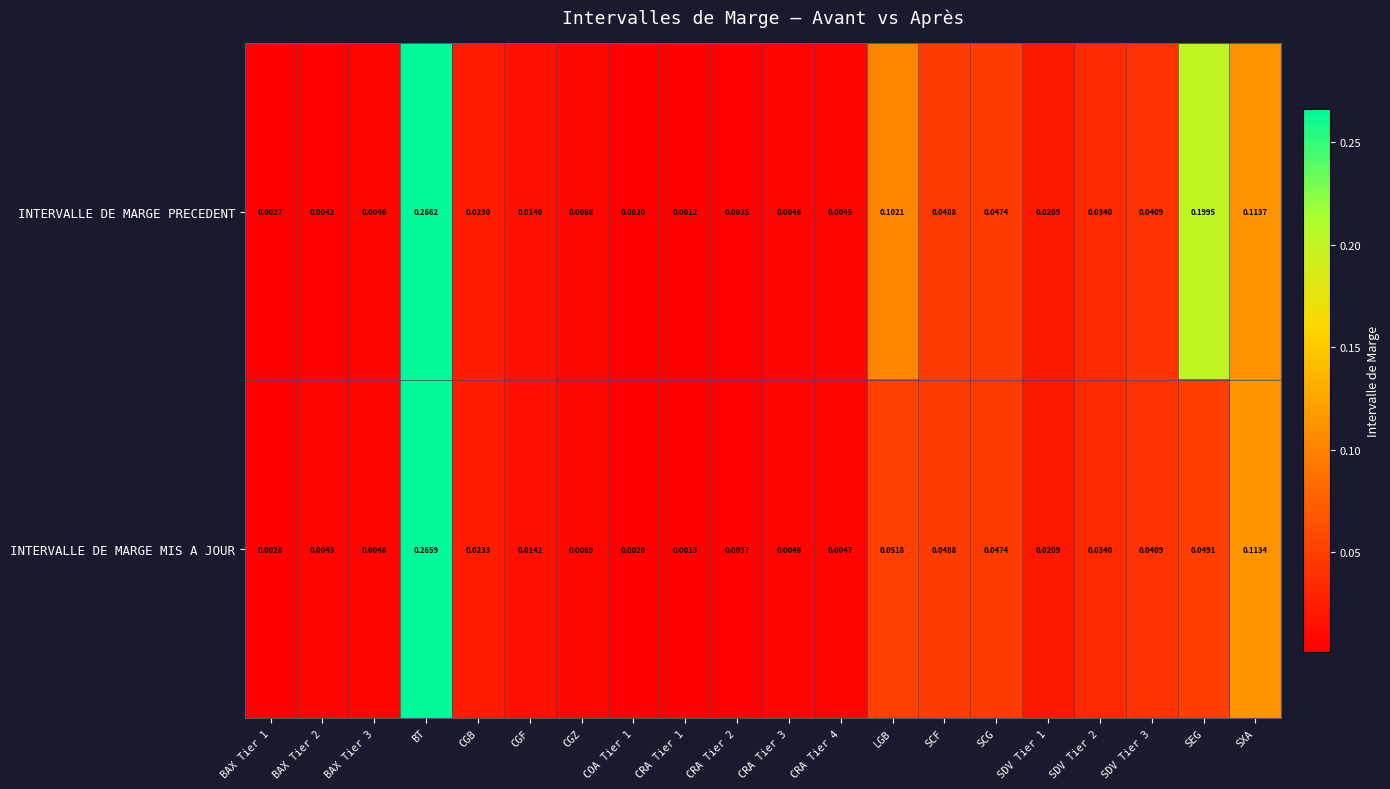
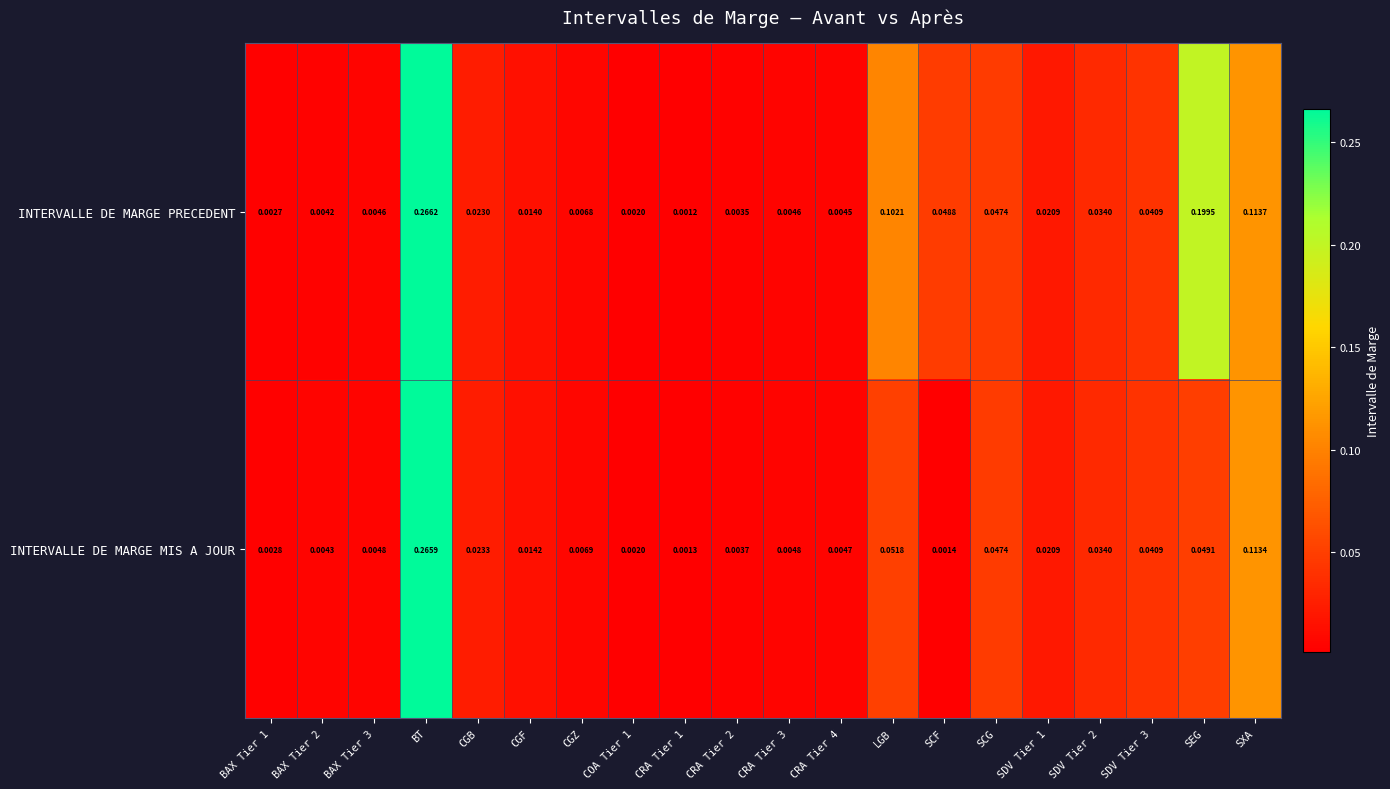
INTERVALLE DE MARGE MIS A JOUR, SCF: 0.0488 -> 0.0014
